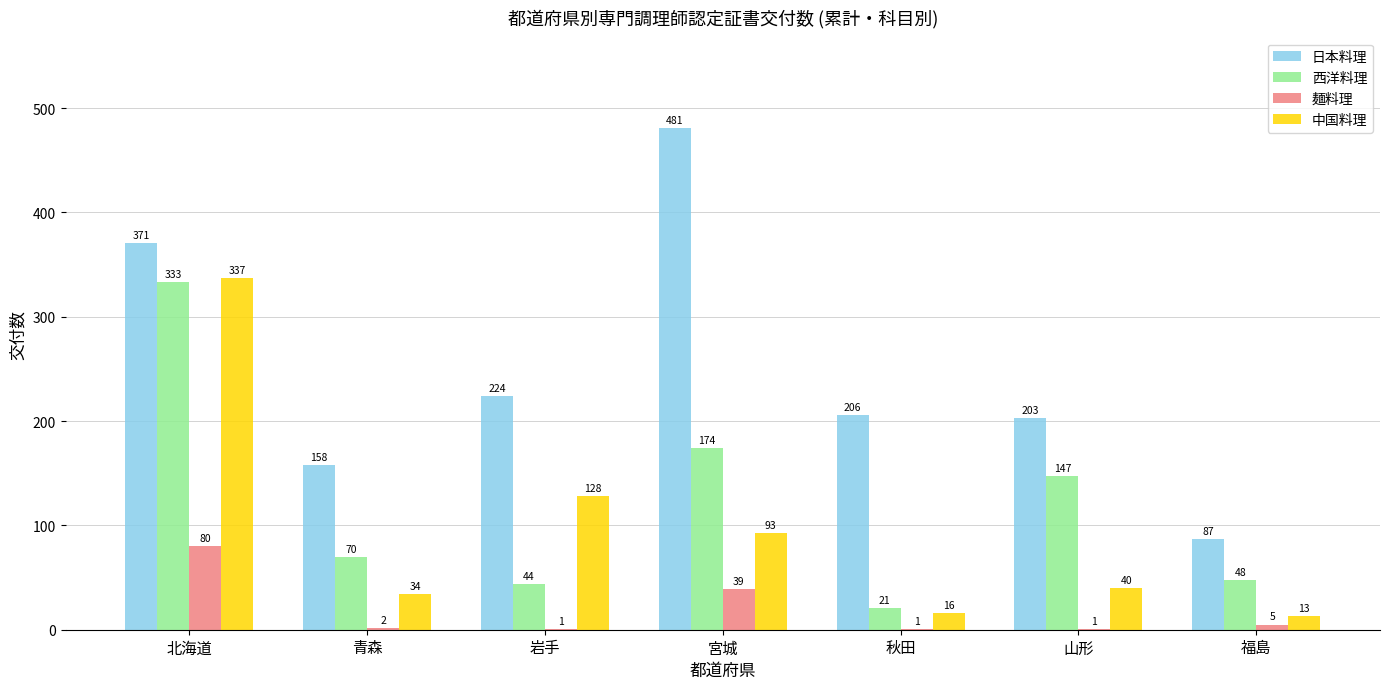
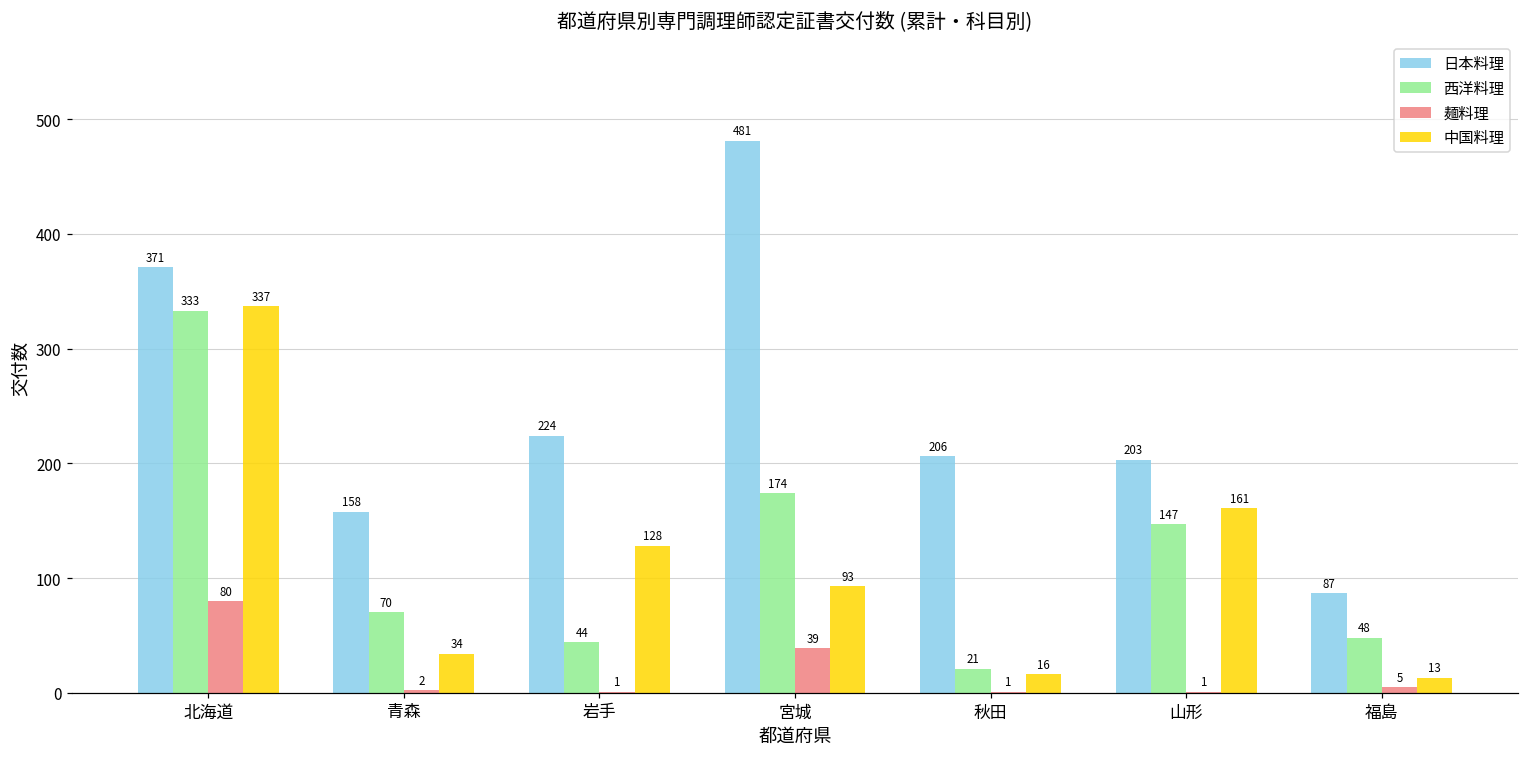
中国料理, 山形: 40 -> 161
